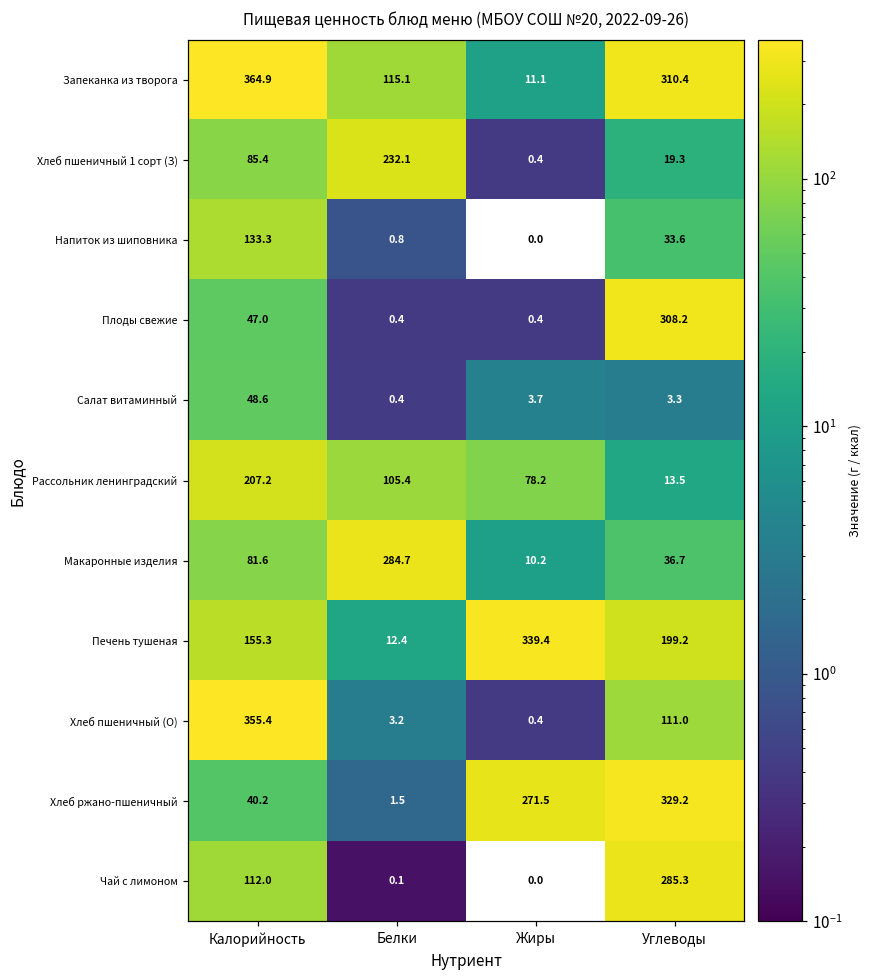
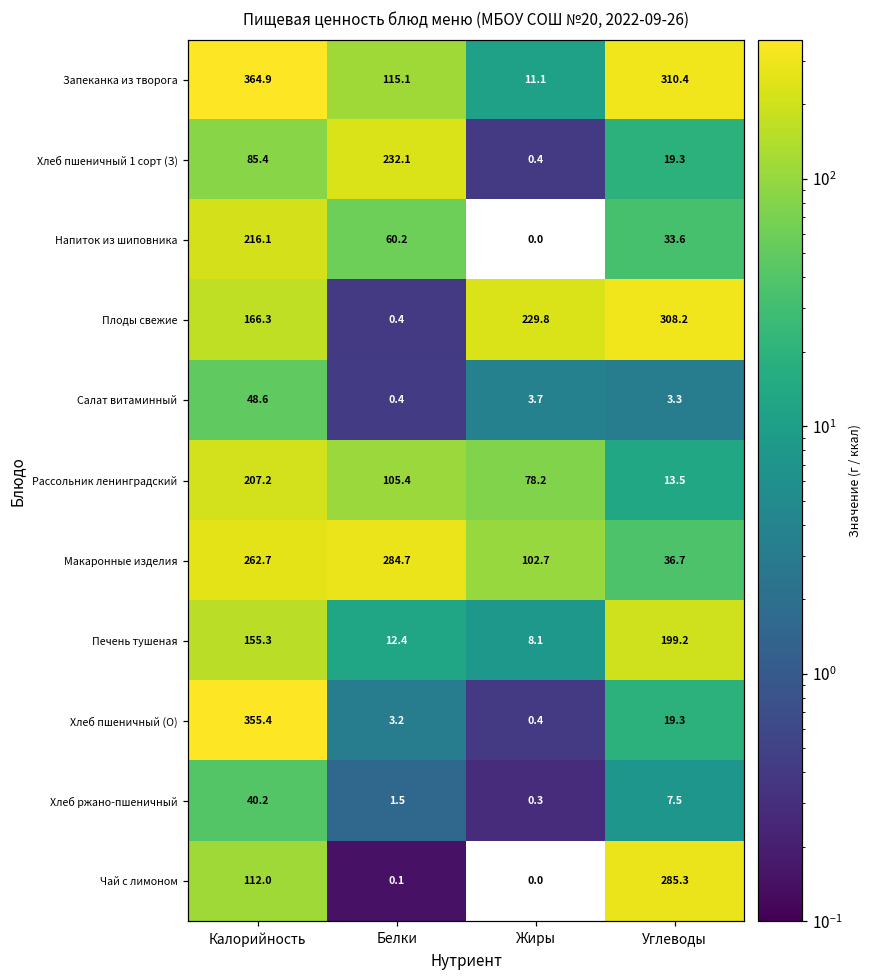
Напиток из шиповника, Калорийность: 133.3 -> 216.1
Напиток из шиповника, Белки: 0.8 -> 60.2
Плоды свежие, Калорийность: 47.0 -> 166.3
Плоды свежие, Жиры: 0.4 -> 229.8
Макаронные изделия, Калорийность: 81.6 -> 262.7
Макаронные изделия, Жиры: 10.2 -> 102.7
Печень тушеная, Жиры: 339.4 -> 8.1
Хлеб пшеничный (О), Углеводы: 111.0 -> 19.3
Хлеб ржано-пшеничный, Жиры: 271.5 -> 0.3
Хлеб ржано-пшеничный, Углеводы: 329.2 -> 7.5
